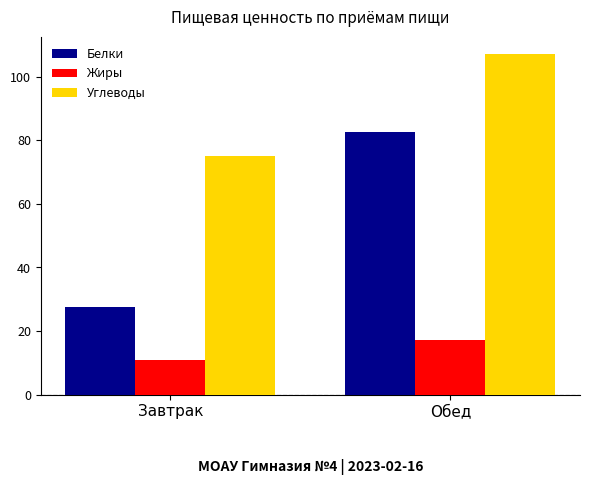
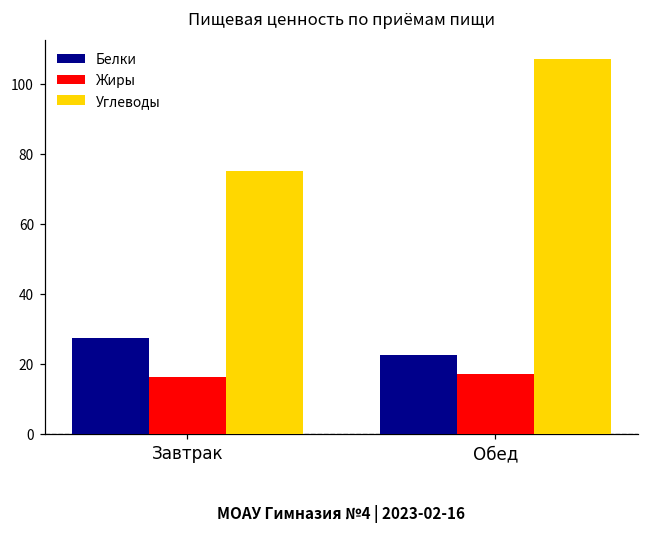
Жиры, Завтрак: 11 -> 16
Белки, Обед: 83 -> 22
